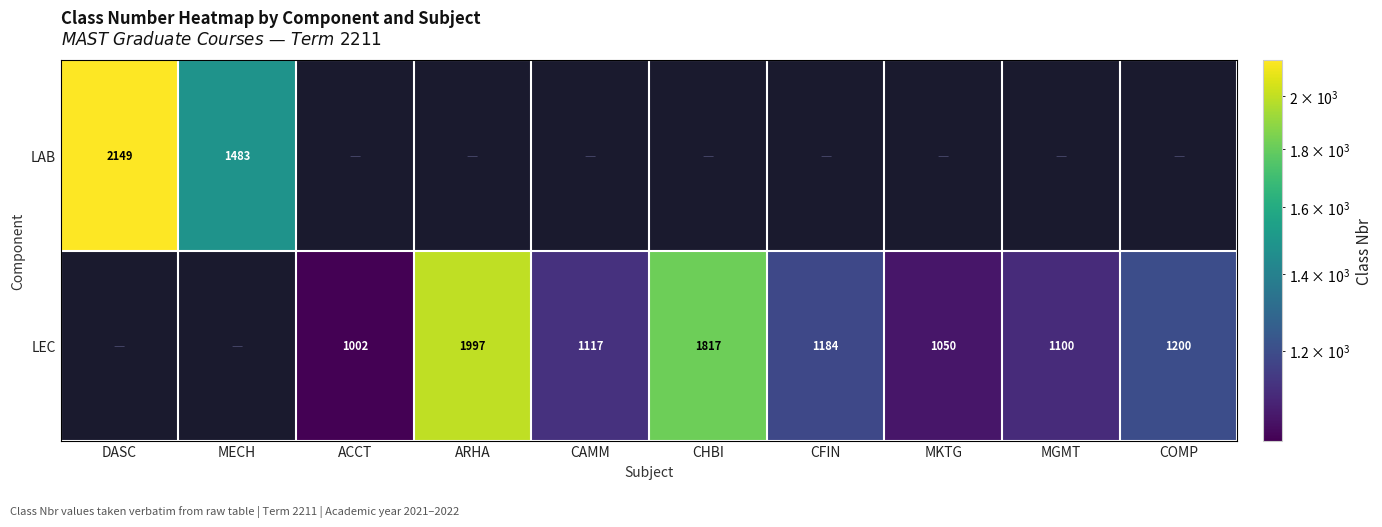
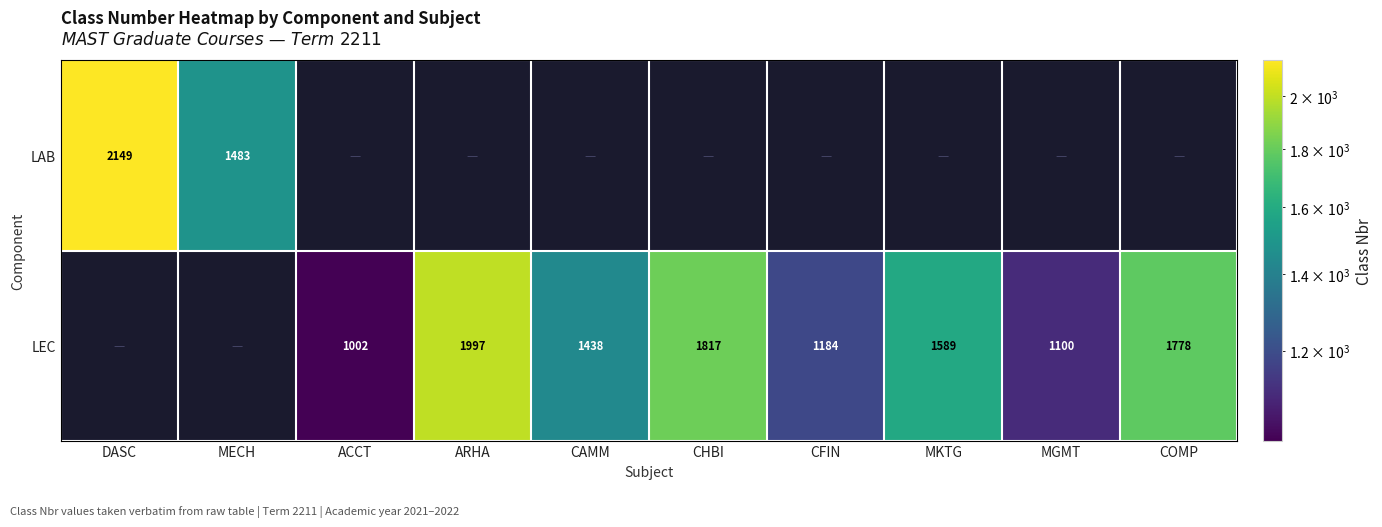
LEC, CAMM: 1117 -> 1438
LEC, MKTG: 1050 -> 1589
LEC, COMP: 1200 -> 1778
